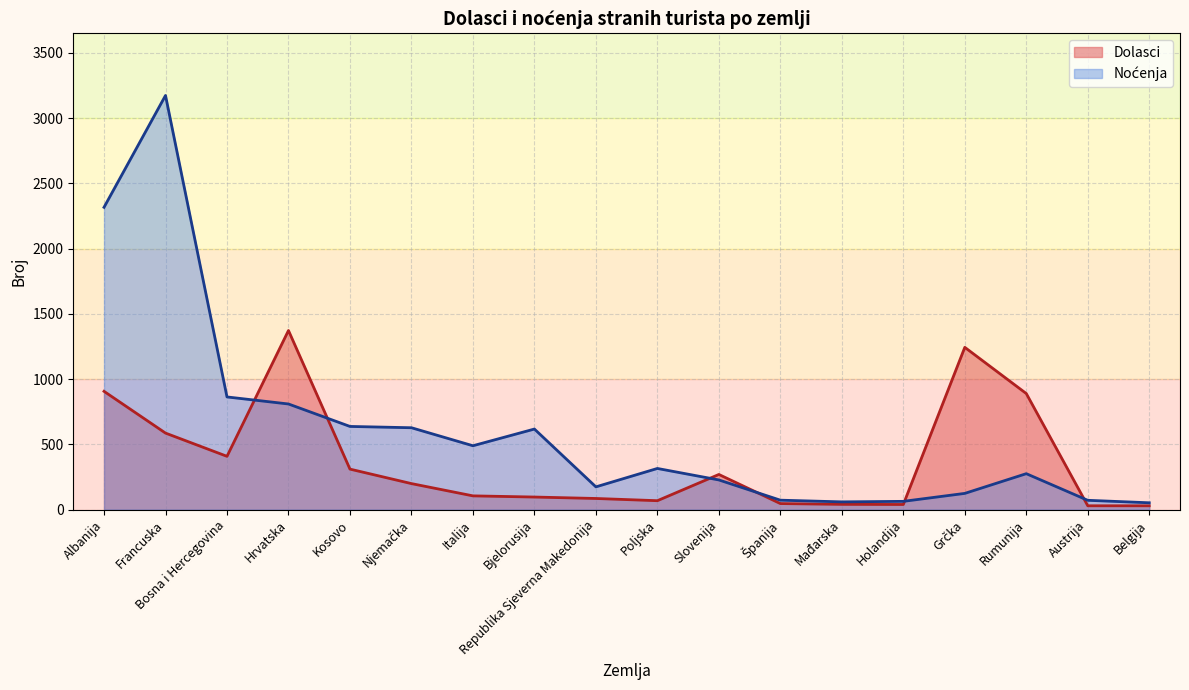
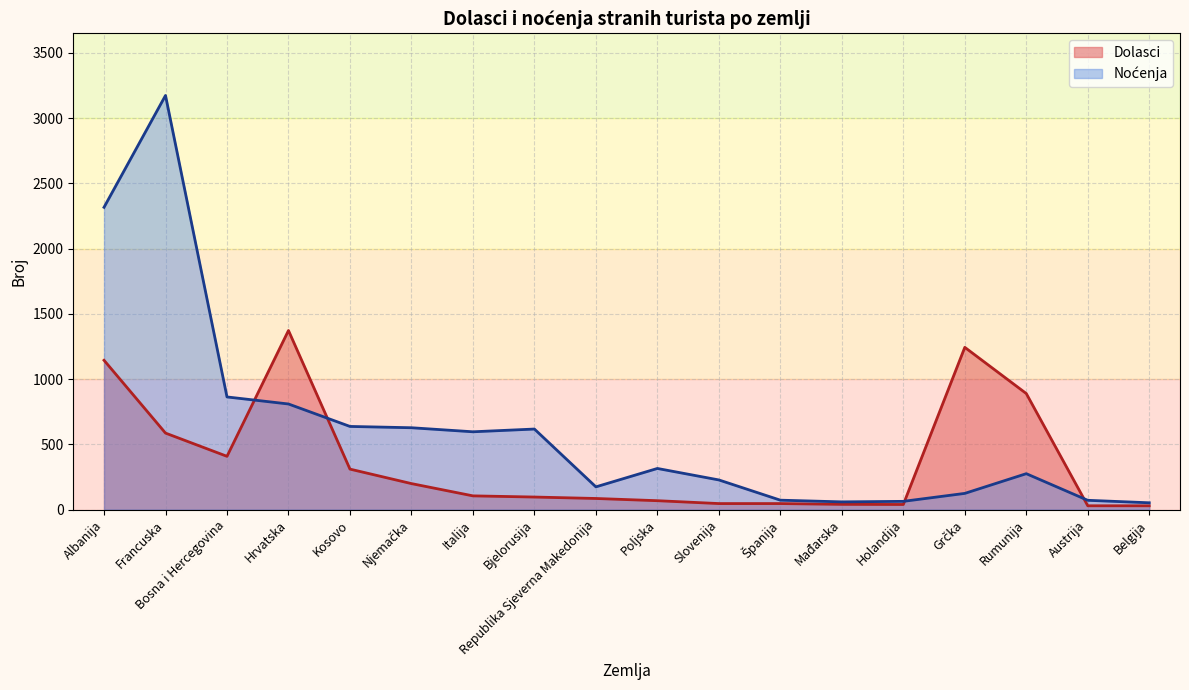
Dolasci, Albanija: 910 -> 1140
Noćenja, Italija: 490 -> 600
Dolasci, Slovenija: 270 -> 50
